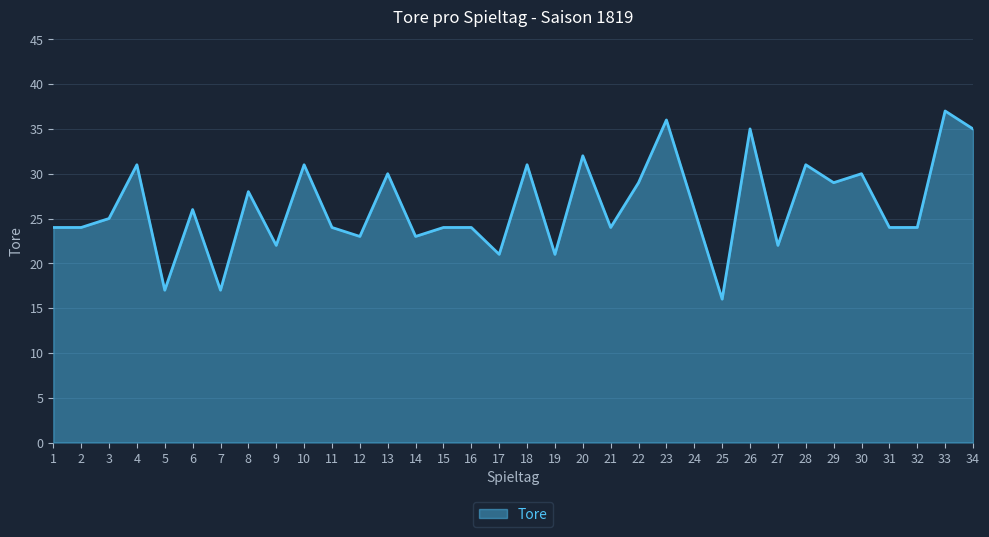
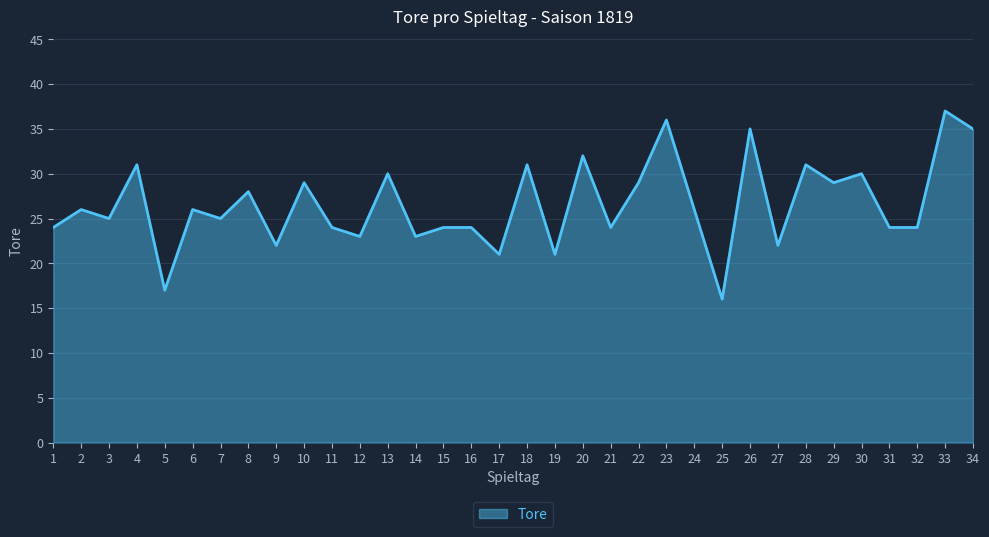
2: 24 -> 26
7: 17 -> 25
10: 31 -> 29
